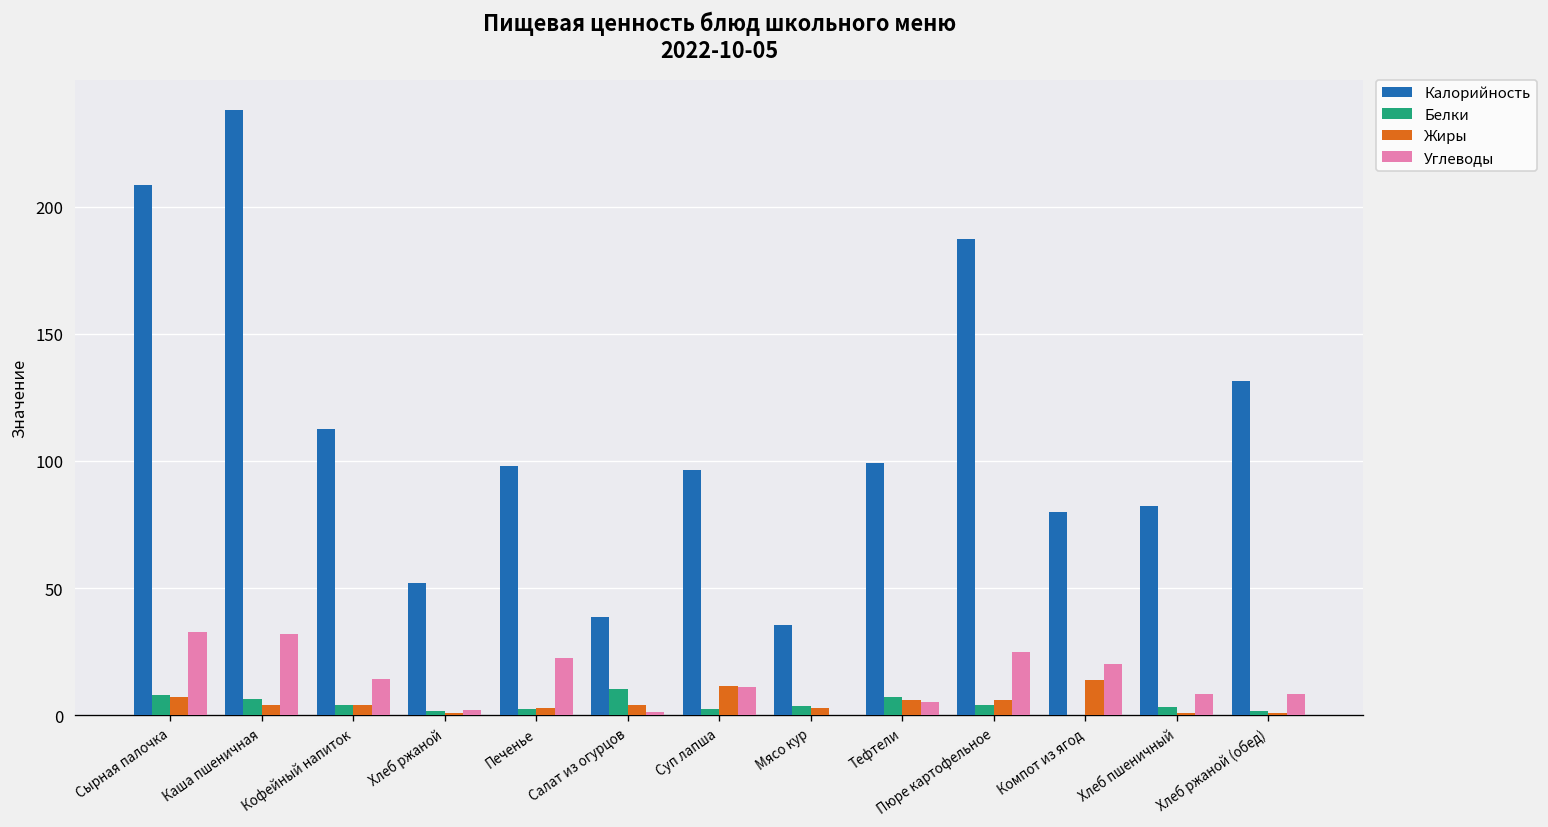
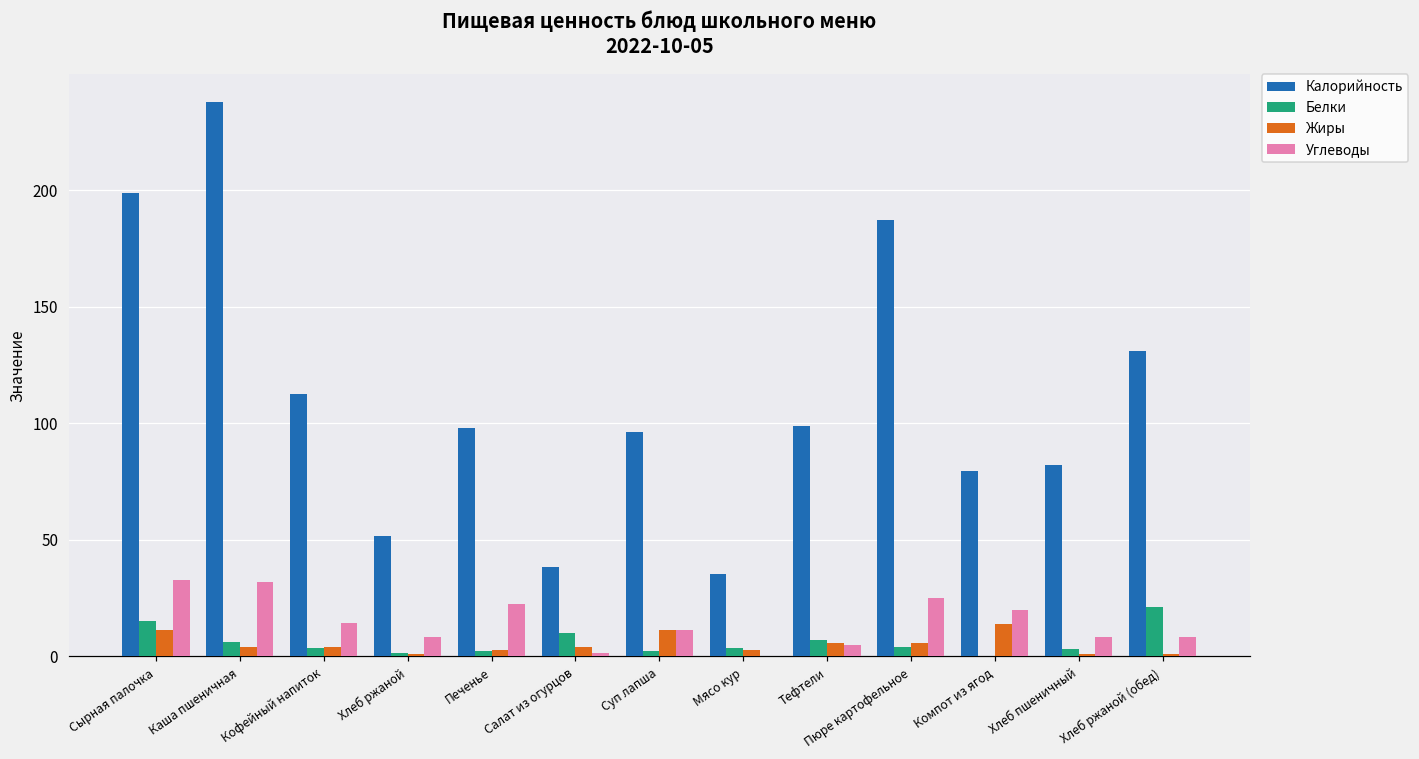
Калорийность, Сырная палочка: 209 -> 199
Белки, Сырная палочка: 8 -> 15
Жиры, Сырная палочка: 7 -> 11
Углеводы, Хлеб ржаной: 2 -> 9
Белки, Хлеб ржаной (обед): 2 -> 21
